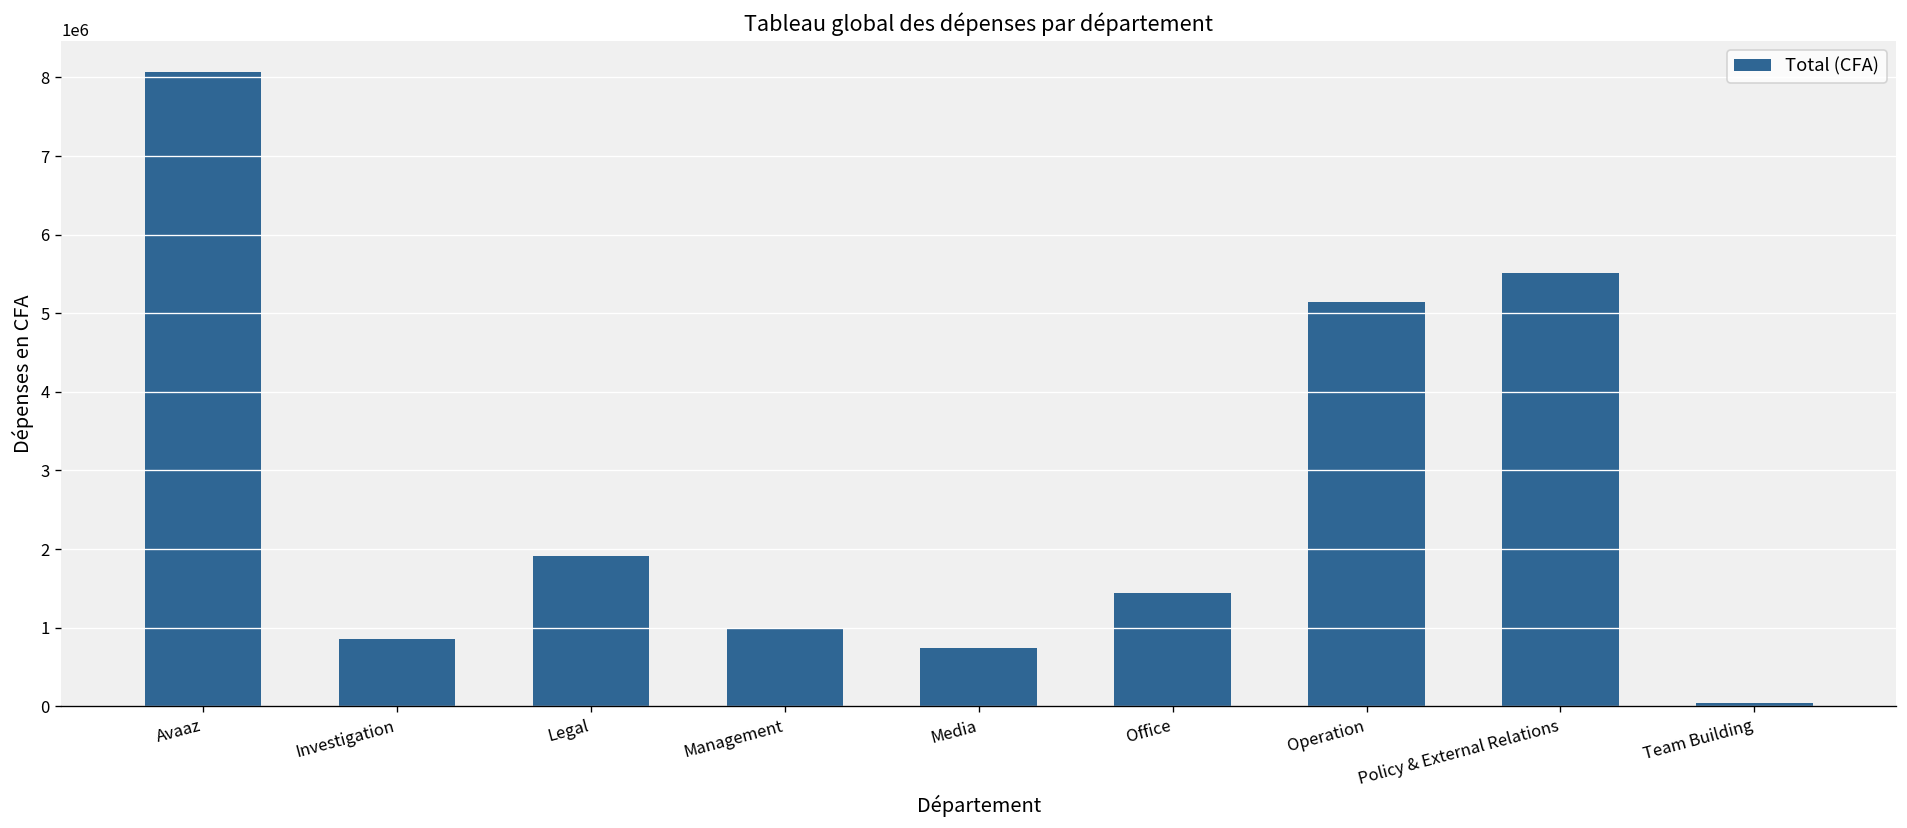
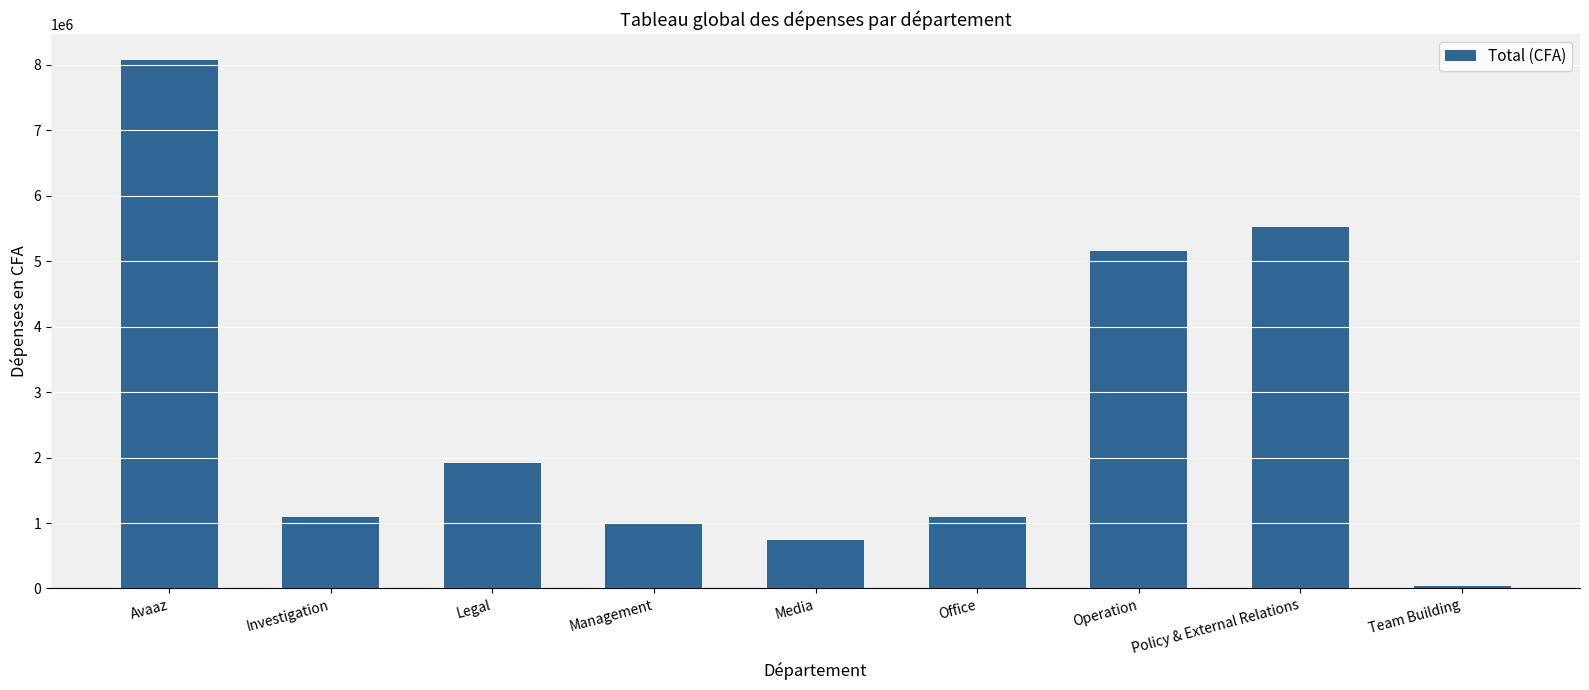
Investigation: 900000 -> 1100000
Office: 1400000 -> 1100000
